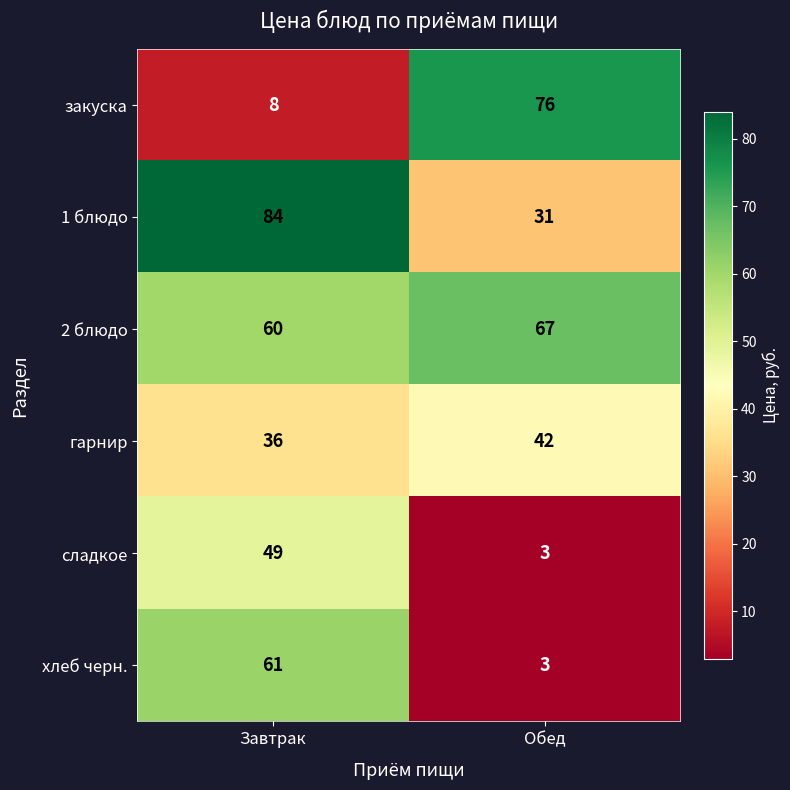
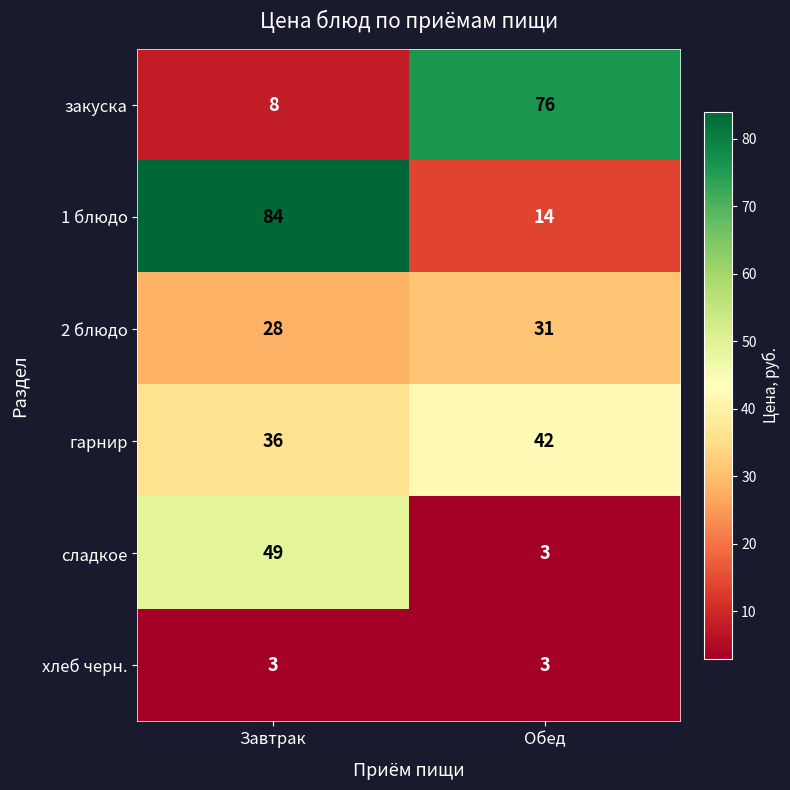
1 блюдо, Обед: 31 -> 14
2 блюдо, Завтрак: 60 -> 28
2 блюдо, Обед: 67 -> 31
хлеб черн., Завтрак: 61 -> 3
